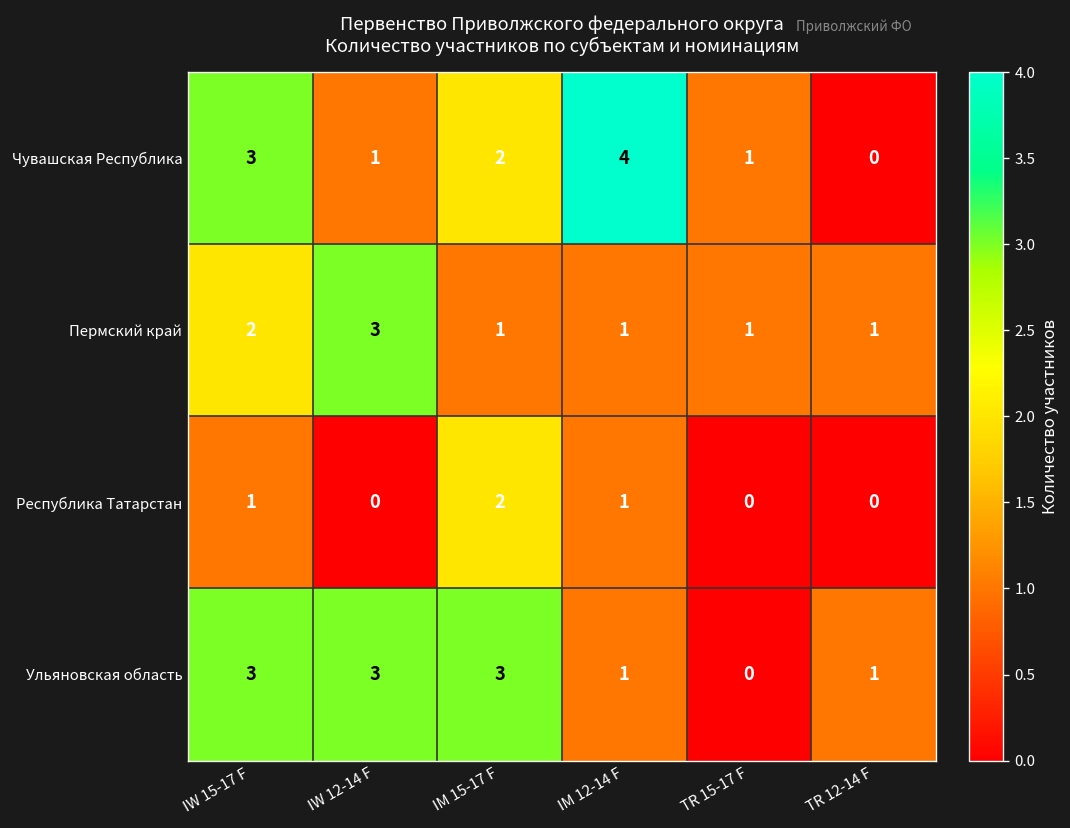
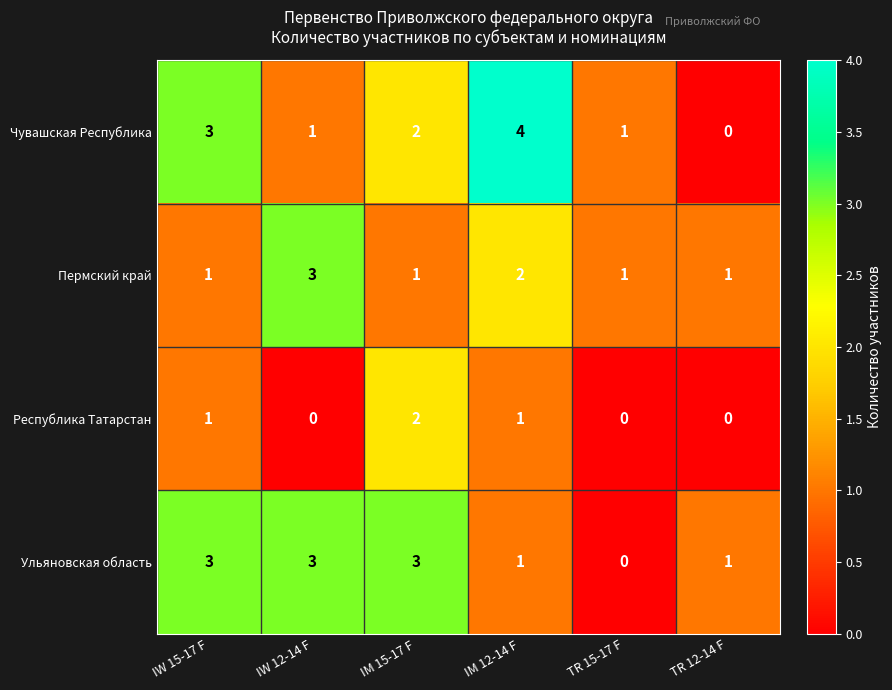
Пермский край, IW 15-17 F: 2 -> 1
Пермский край, IM 12-14 F: 1 -> 2
